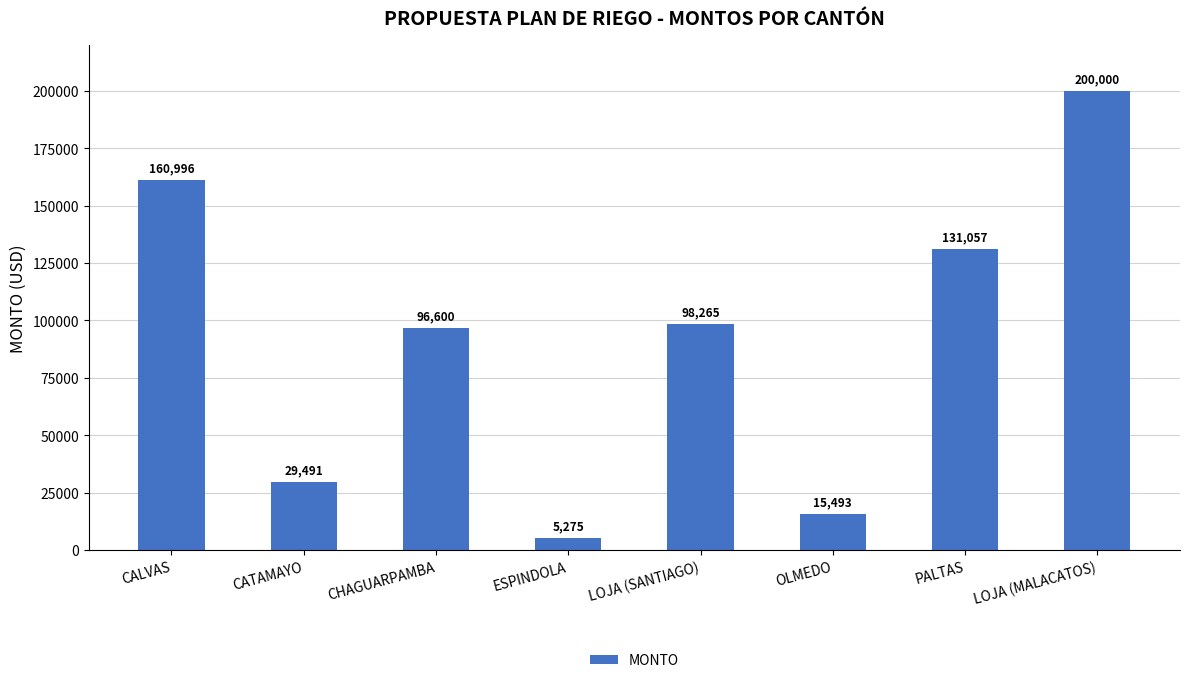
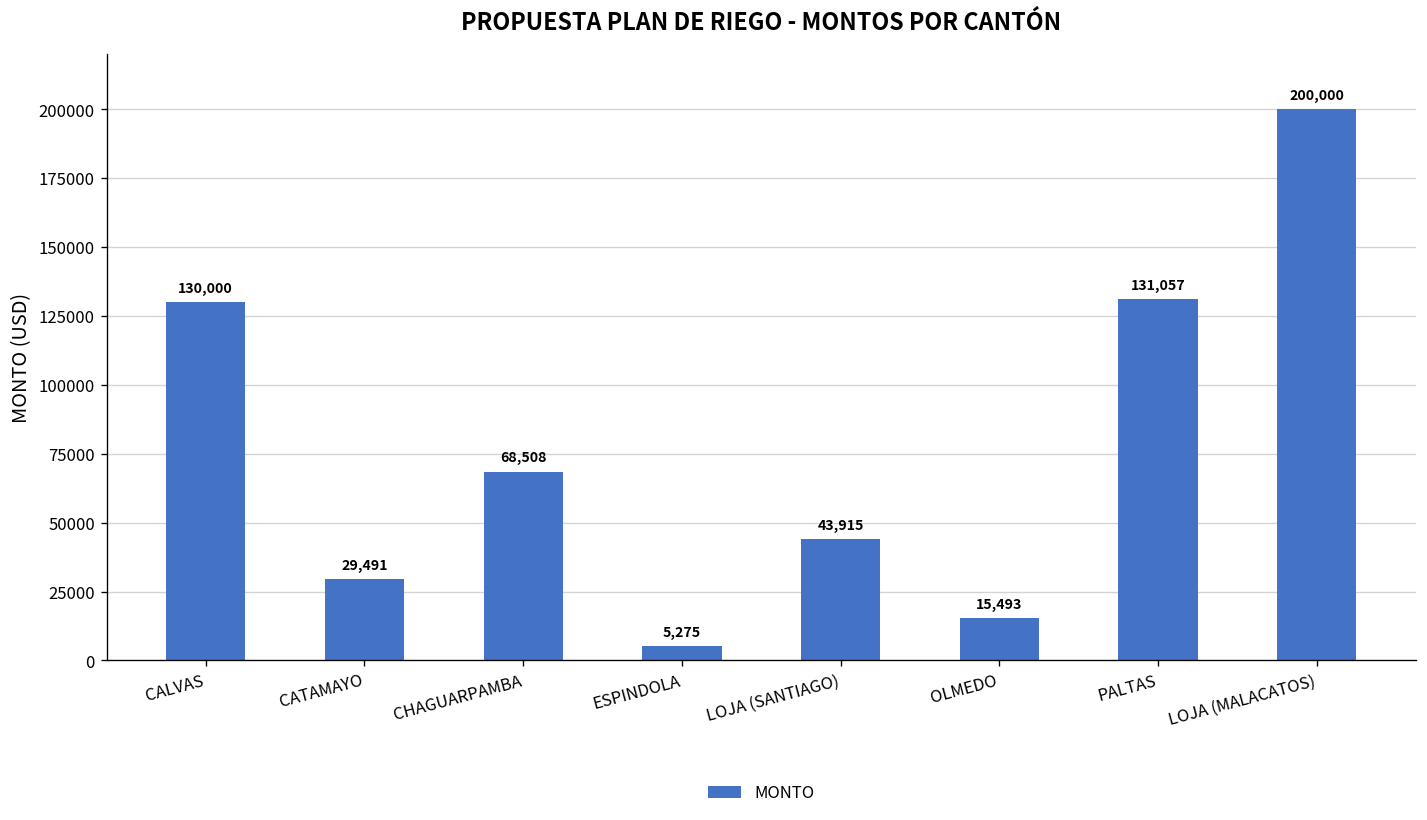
CALVAS: 160,996 -> 130,000
CHAGUARPAMBA: 96,600 -> 68,508
LOJA (SANTIAGO): 98,265 -> 43,915
